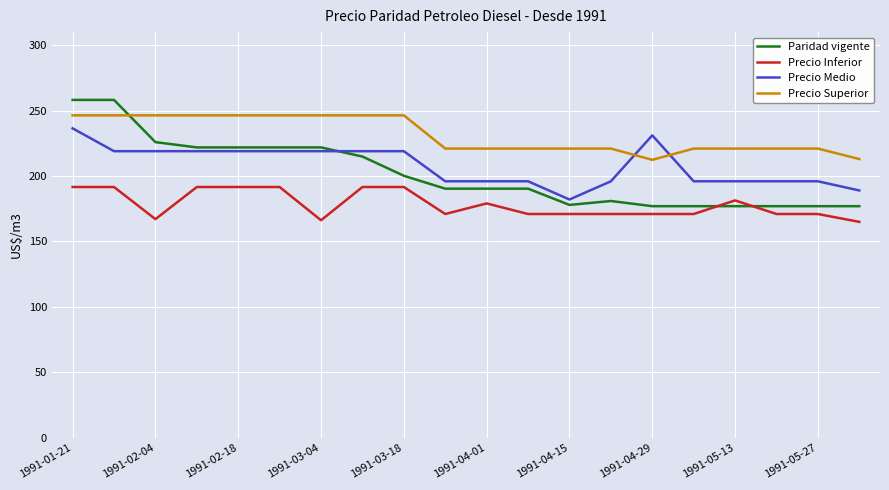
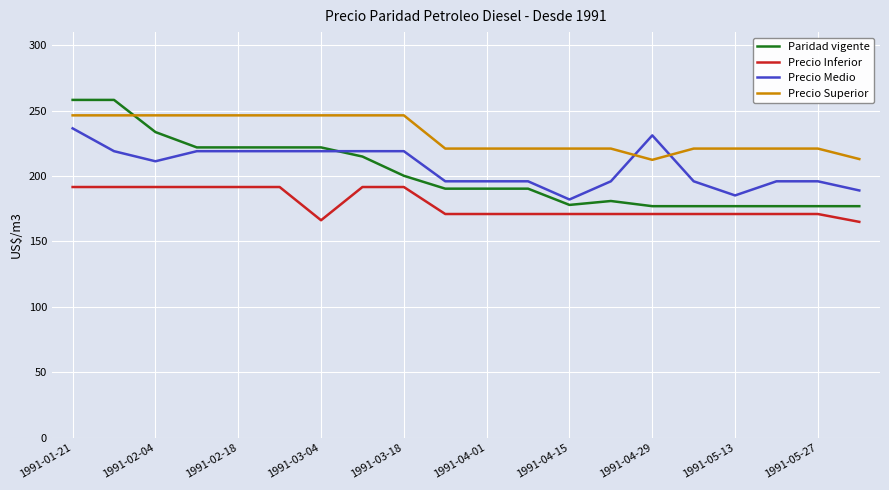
Paridad vigente, 1991-02-04: 226 -> 234
Precio Inferior, 1991-02-04: 167 -> 192
Precio Medio, 1991-02-04: 219 -> 211
Precio Inferior, 1991-04-01: 179 -> 171
Precio Inferior, 1991-05-13: 181 -> 171
Precio Medio, 1991-05-13: 196 -> 185
